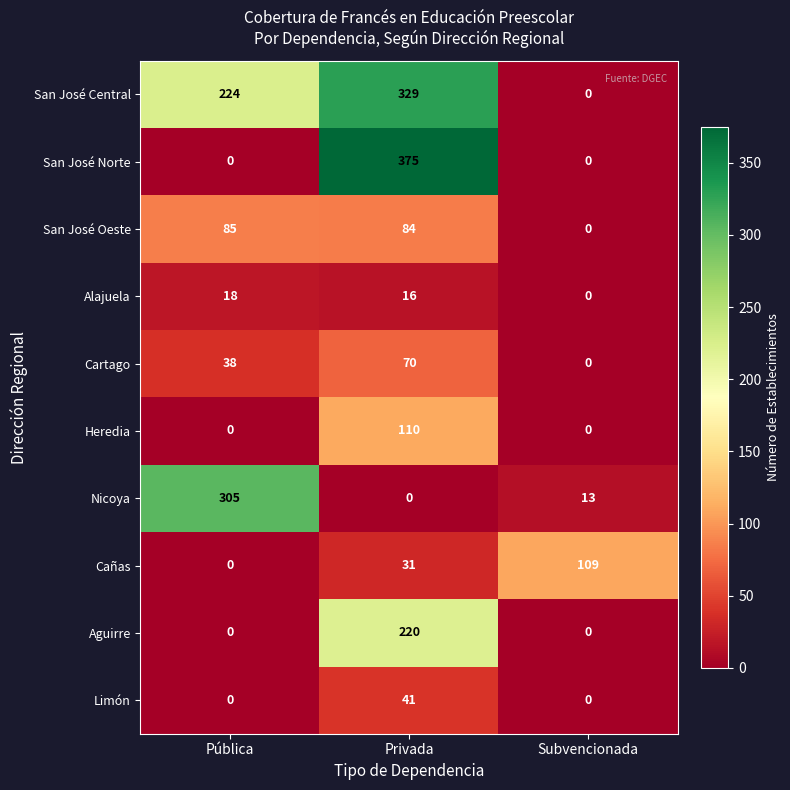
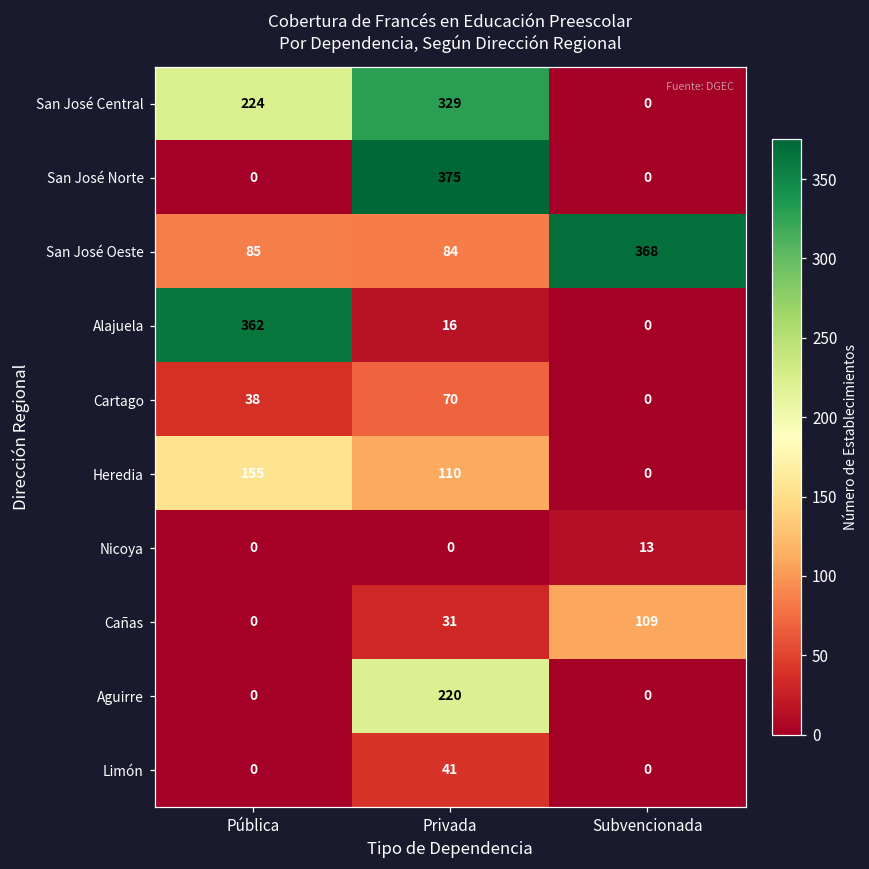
San José Oeste, Subvencionada: 0 -> 368
Alajuela, Pública: 18 -> 362
Heredia, Pública: 0 -> 155
Nicoya, Pública: 305 -> 0
